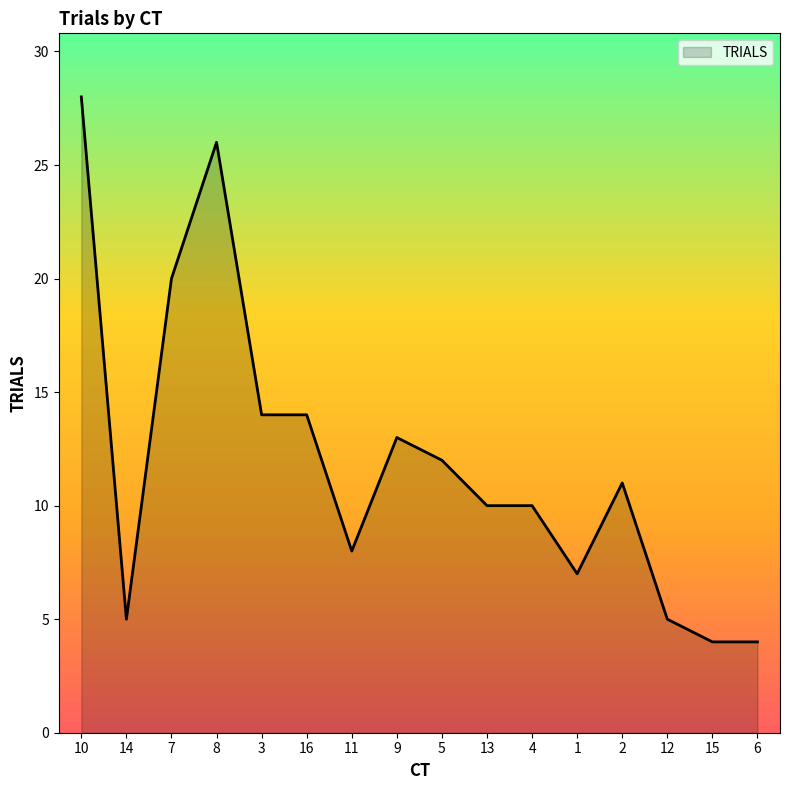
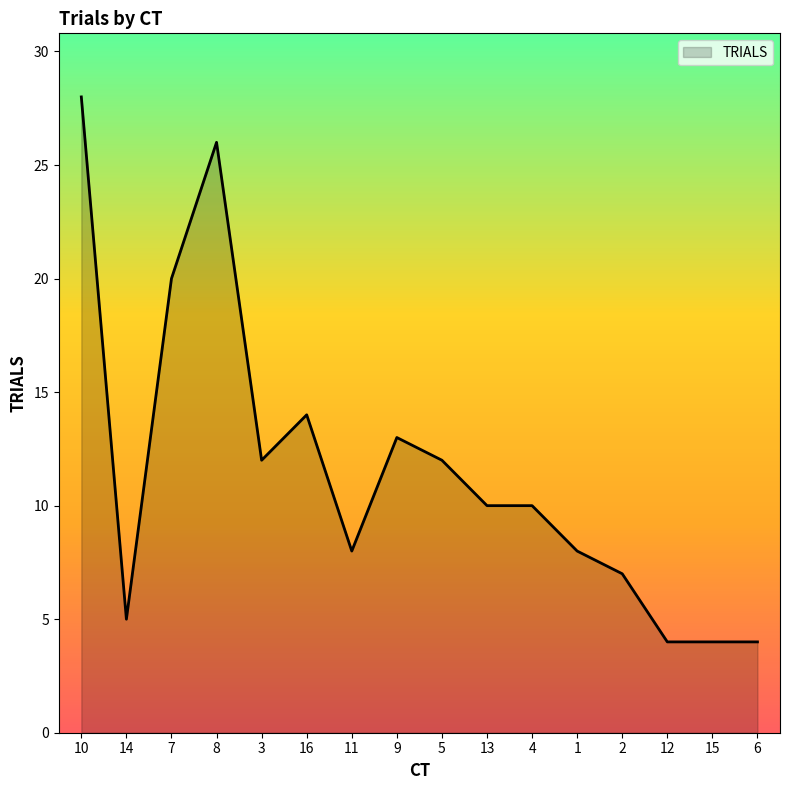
3: 14 -> 12
1: 7 -> 8
2: 11 -> 7
12: 5 -> 4
